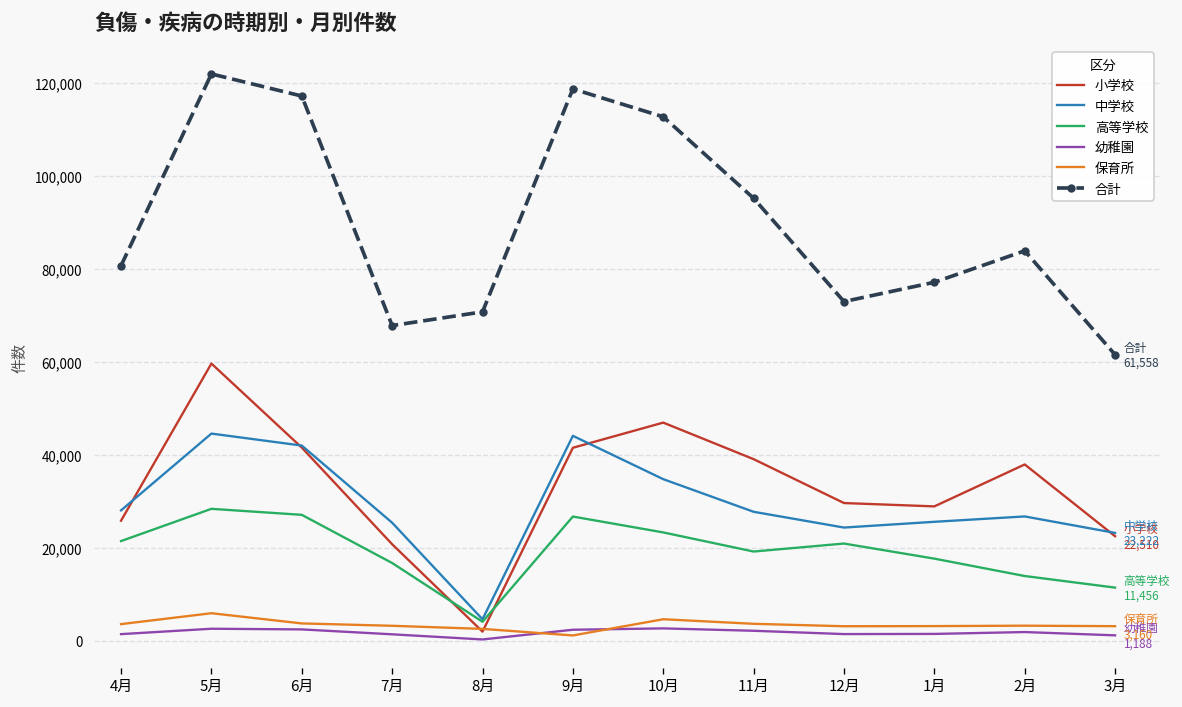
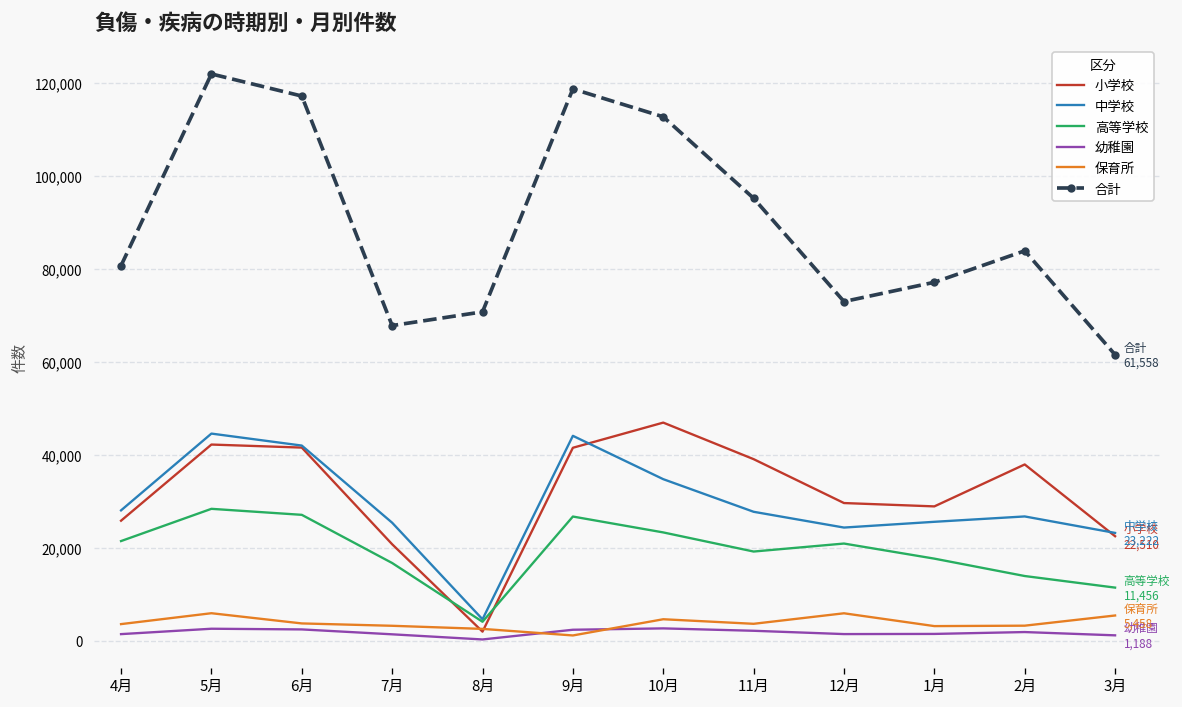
小学校, 5月: 60,000 -> 42,000
保育所, 12月: 3,000 -> 6,000
保育所, 3月: 3,160 -> 5,458
